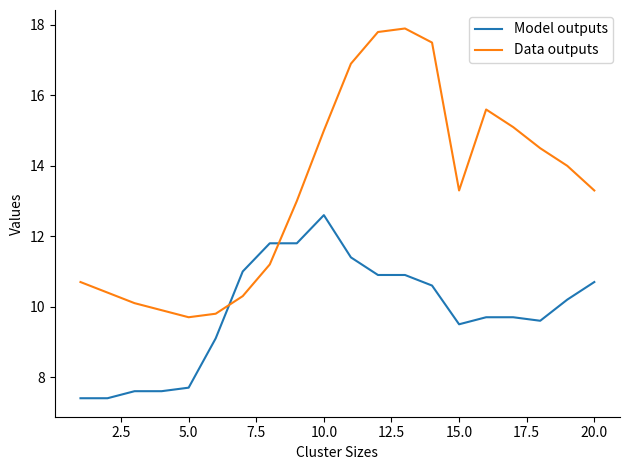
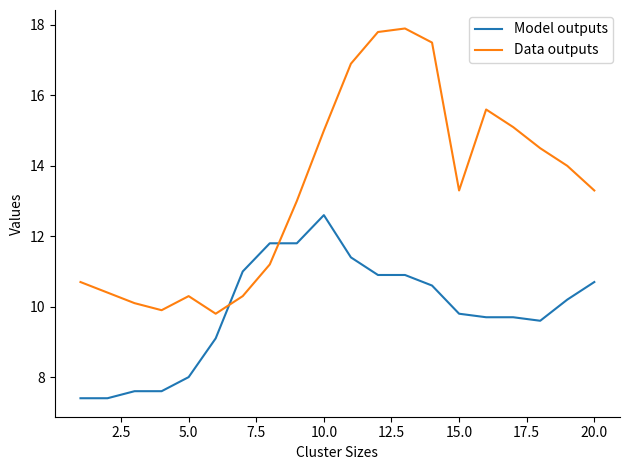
Model outputs, 5.0: 7.7 -> 8.0
Data outputs, 5.0: 9.7 -> 10.3
Model outputs, 15.0: 9.5 -> 9.8
